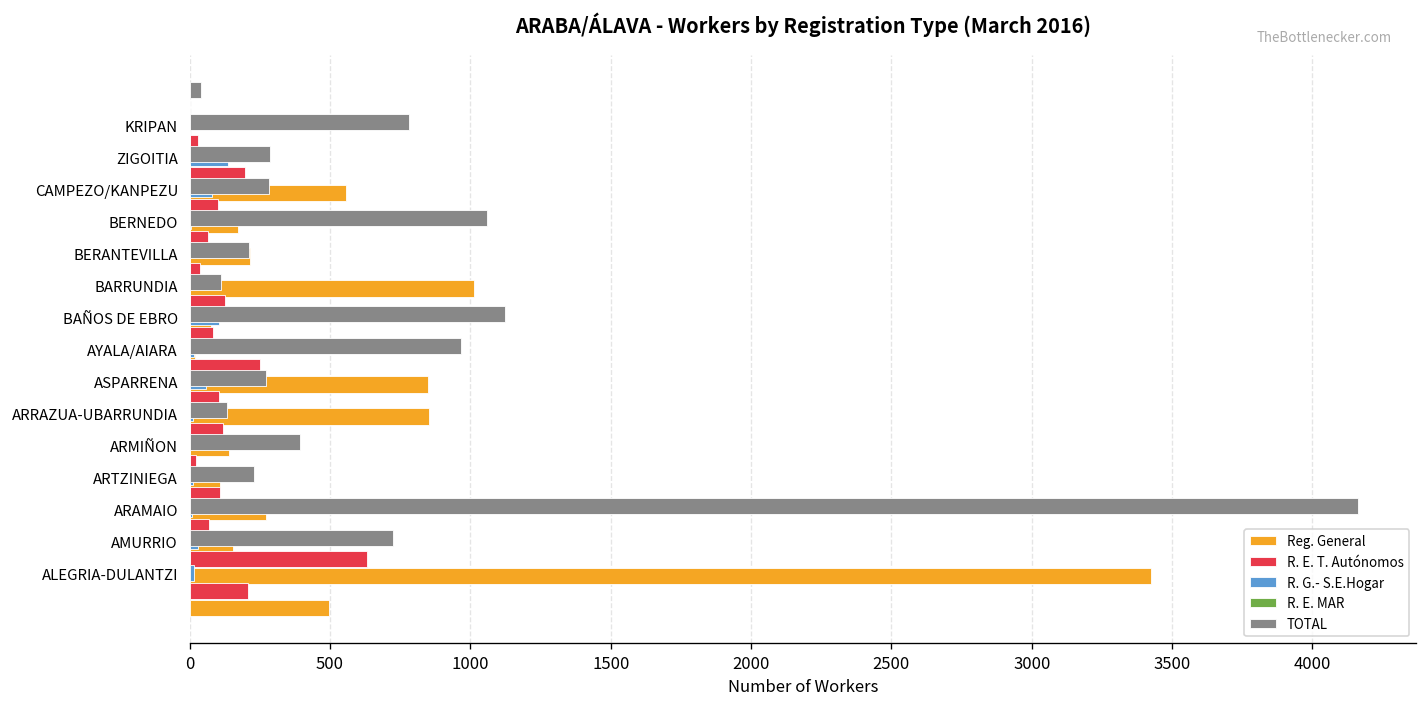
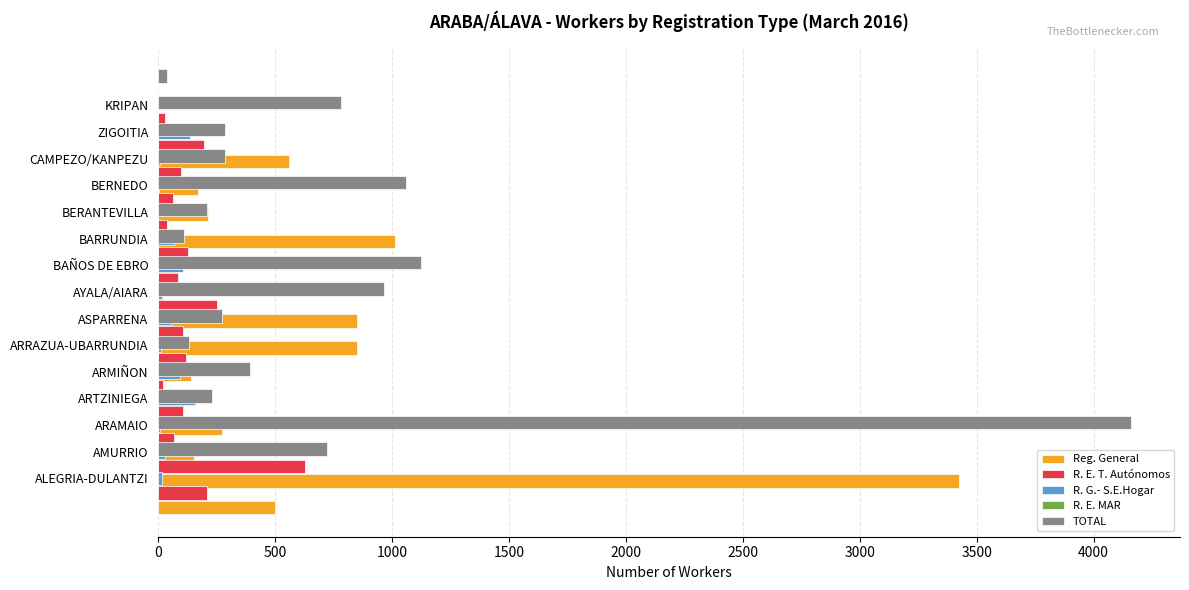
R. G.- S.E.Hogar, CAMPEZO/KANPEZU: 80 -> 10
R. G.- S.E.Hogar, BARRUNDIA: 0 -> 70
R. G.- S.E.Hogar, ARMIÑON: 0 -> 90
R. G.- S.E.Hogar, ARTZINIEGA: 10 -> 160
